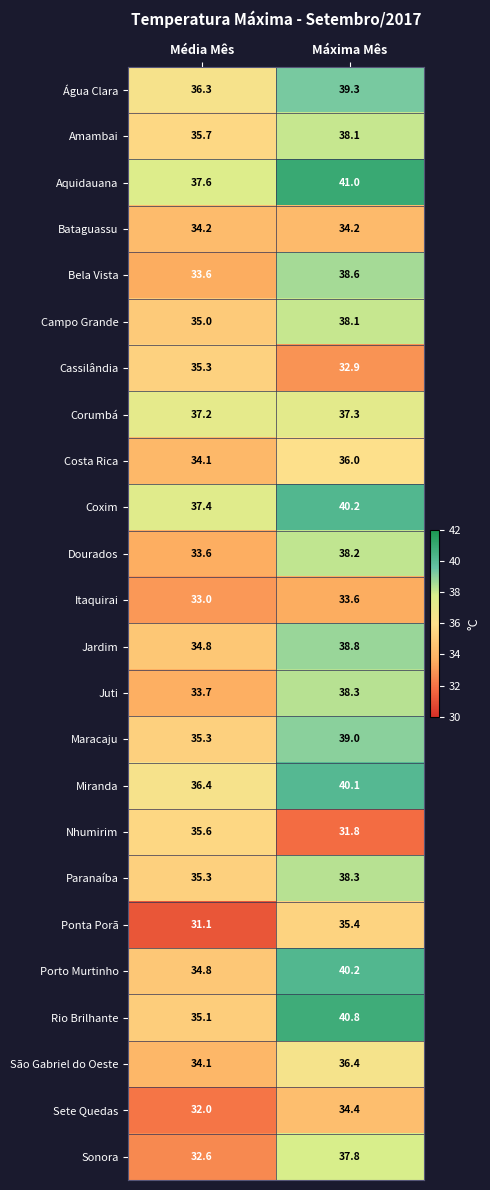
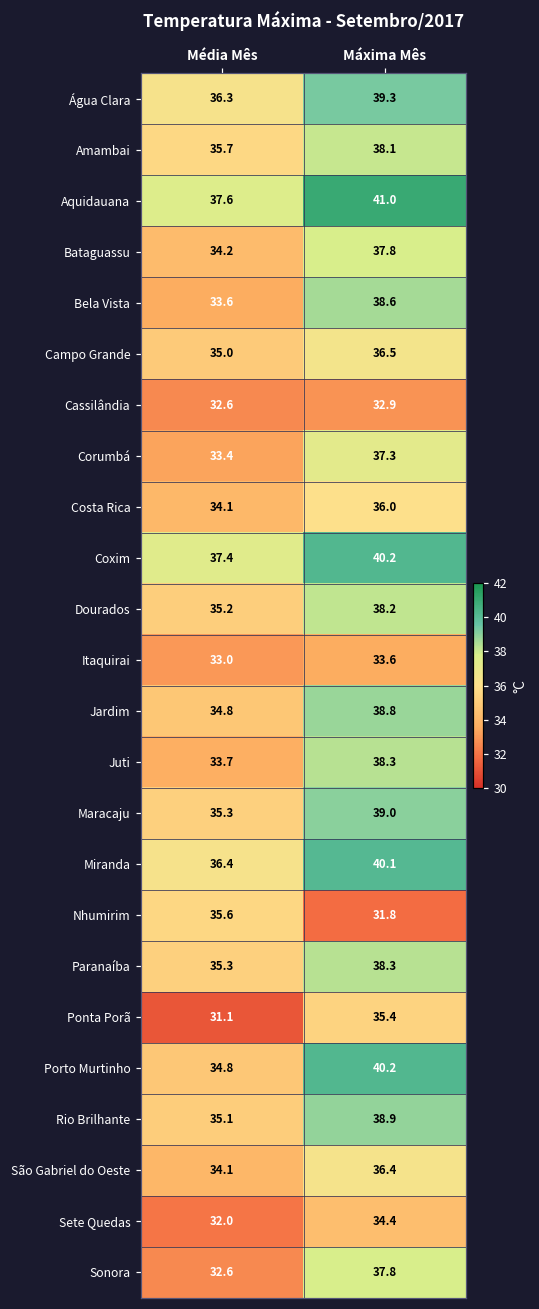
Bataguassu, Máxima Mês: 34.2 -> 37.8
Campo Grande, Máxima Mês: 38.1 -> 36.5
Cassilândia, Média Mês: 35.3 -> 32.6
Corumbá, Média Mês: 37.2 -> 33.4
Dourados, Média Mês: 33.6 -> 35.2
Rio Brilhante, Máxima Mês: 40.8 -> 38.9
